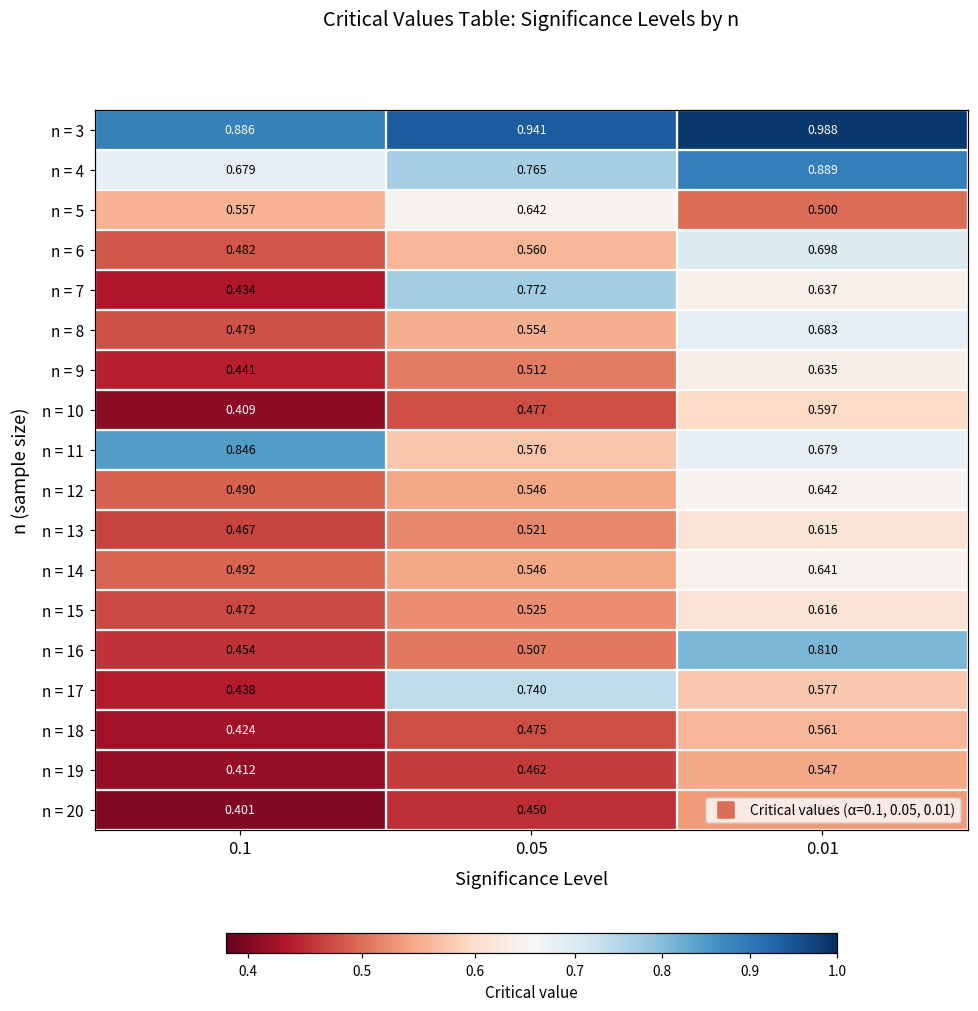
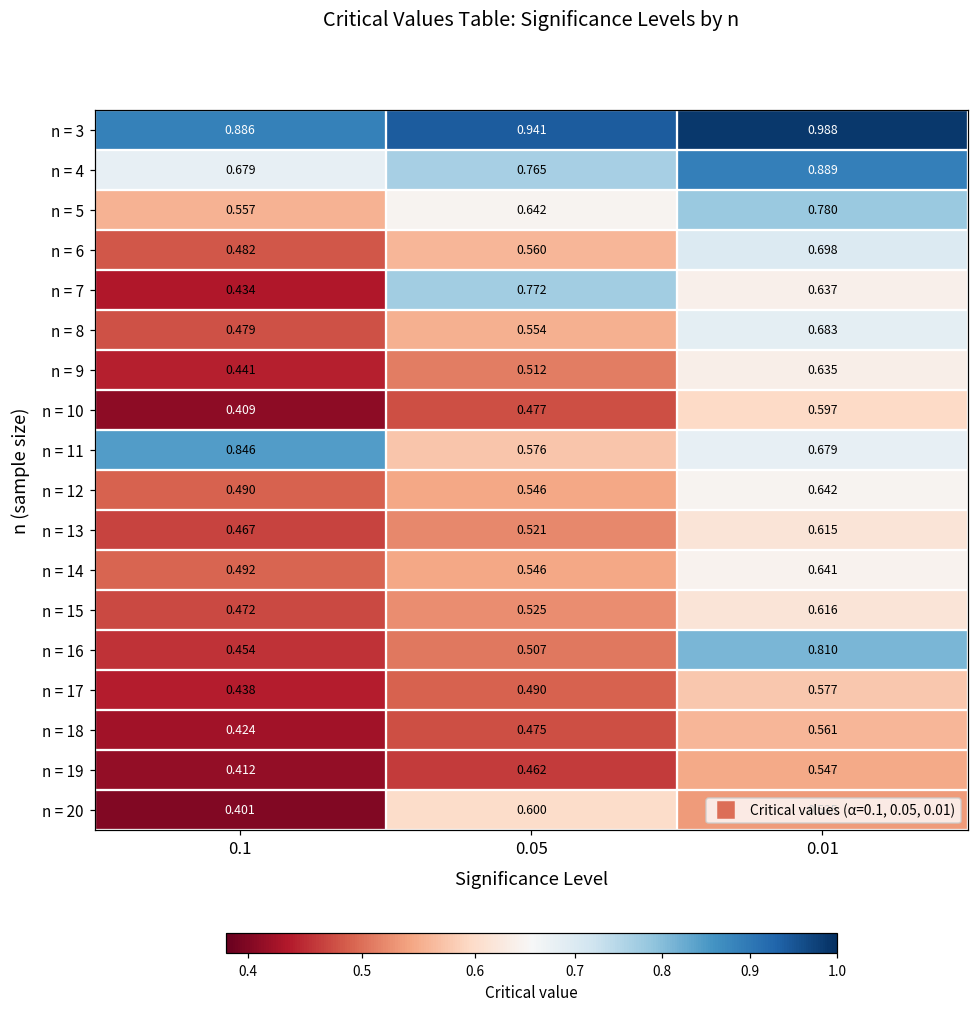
n = 5, 0.01: 0.500 -> 0.780
n = 17, 0.05: 0.740 -> 0.490
n = 20, 0.05: 0.450 -> 0.600
